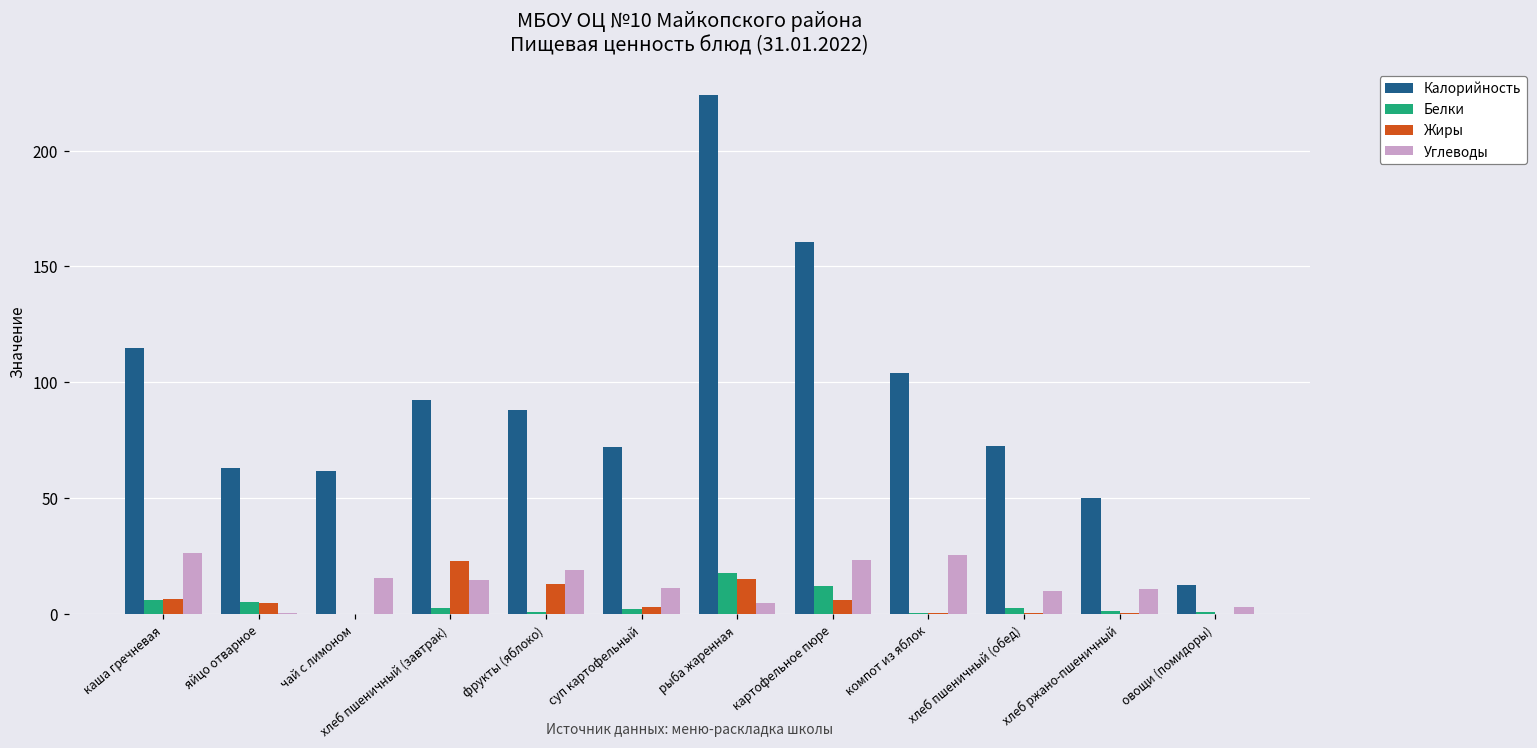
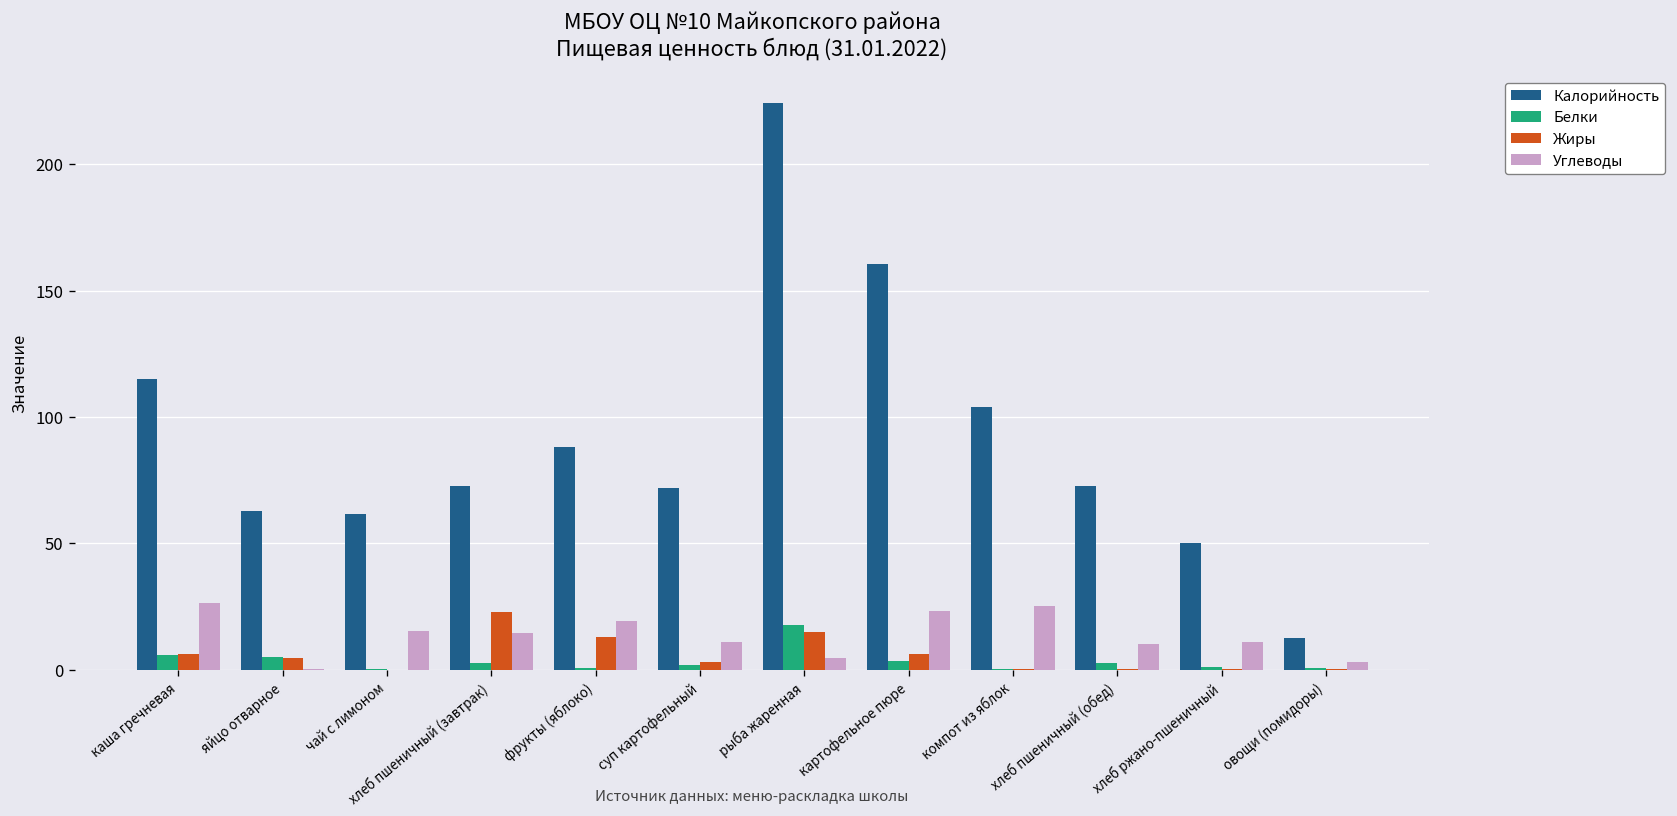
Калорийность, хлеб пшеничный (завтрак): 92 -> 73
Белки, картофельное пюре: 12 -> 3
